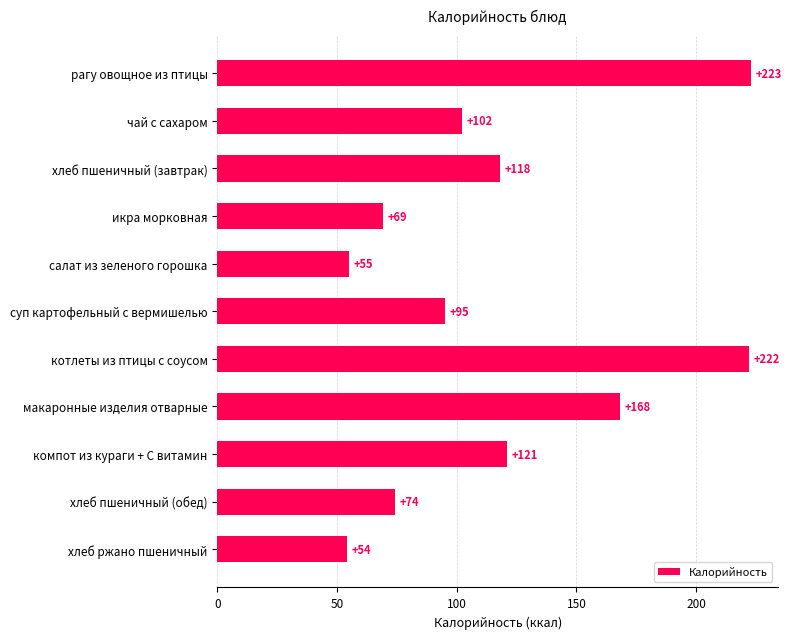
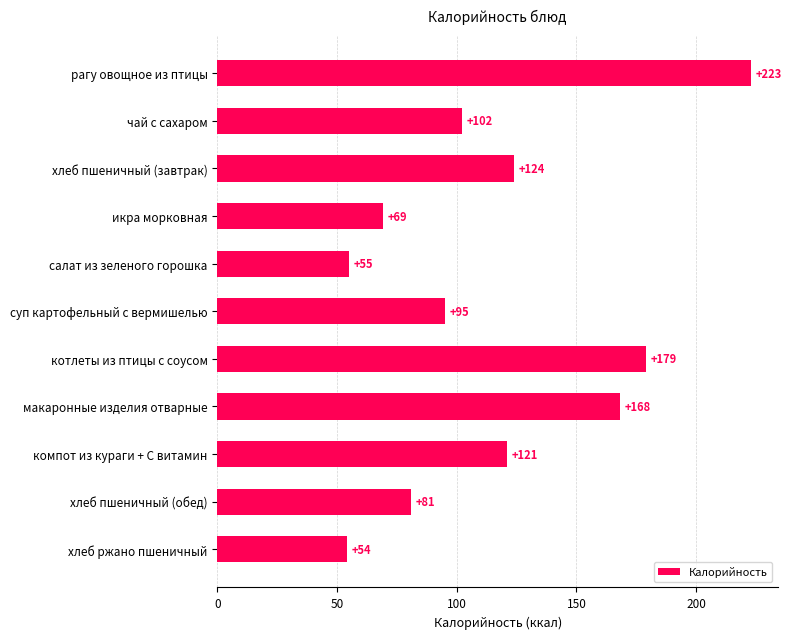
хлеб пшеничный (завтрак): +118 -> +124
котлеты из птицы с соусом: +222 -> +179
хлеб пшеничный (обед): +74 -> +81
